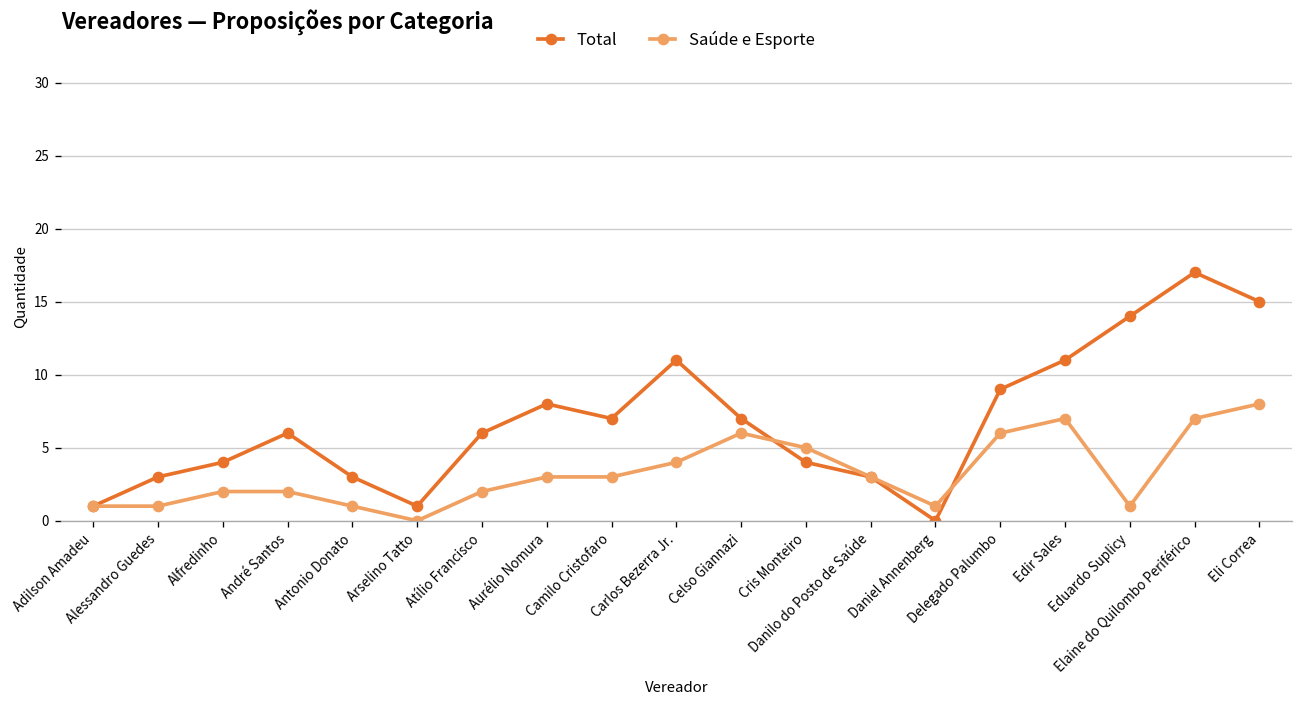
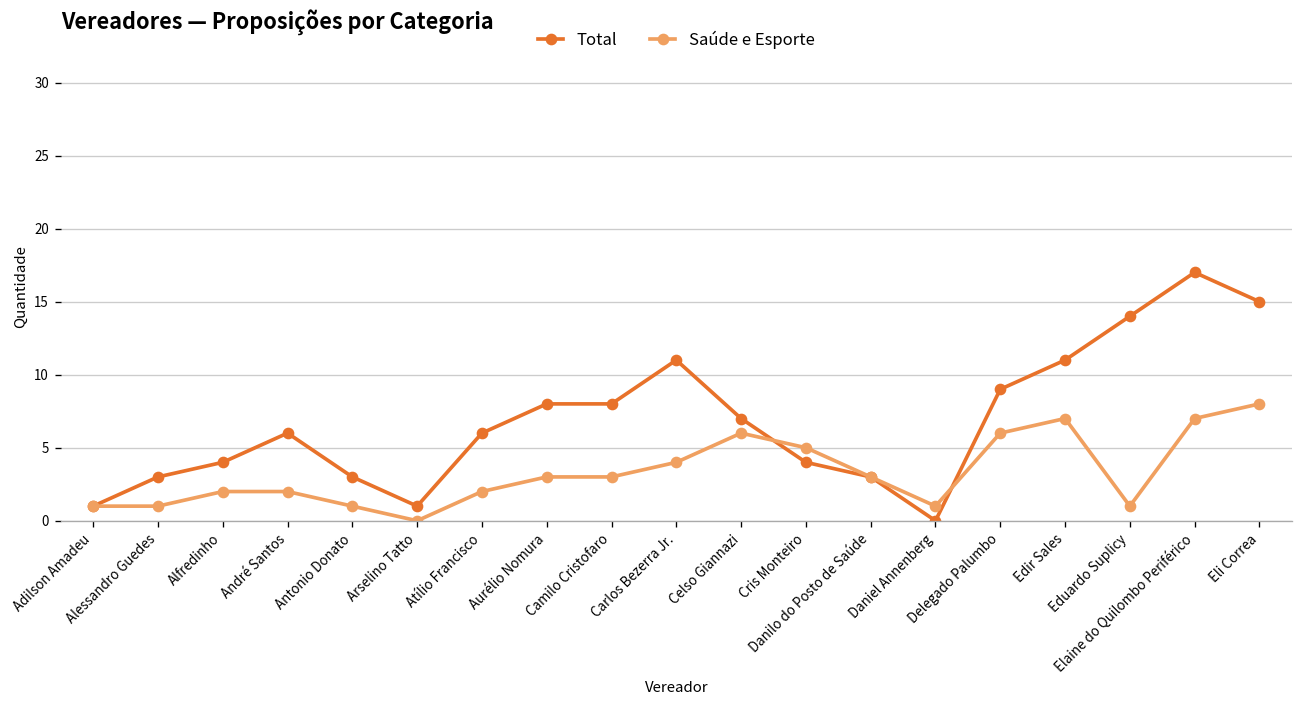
Total, Camilo Cristofaro: 7 -> 8
